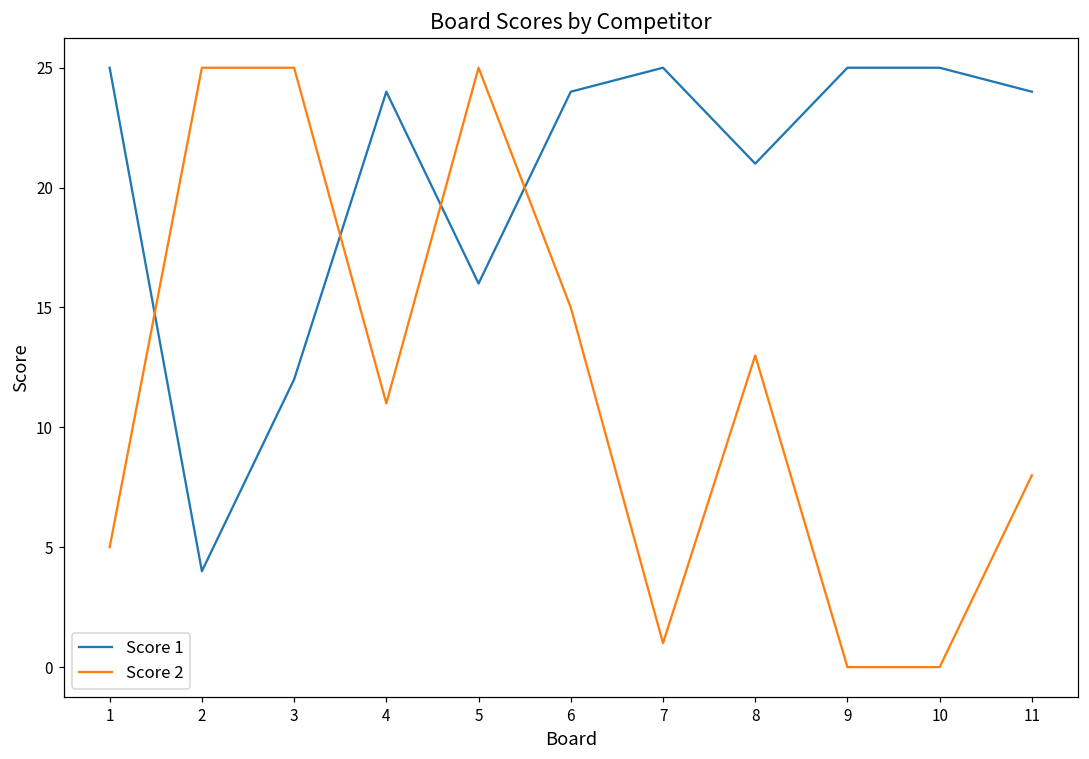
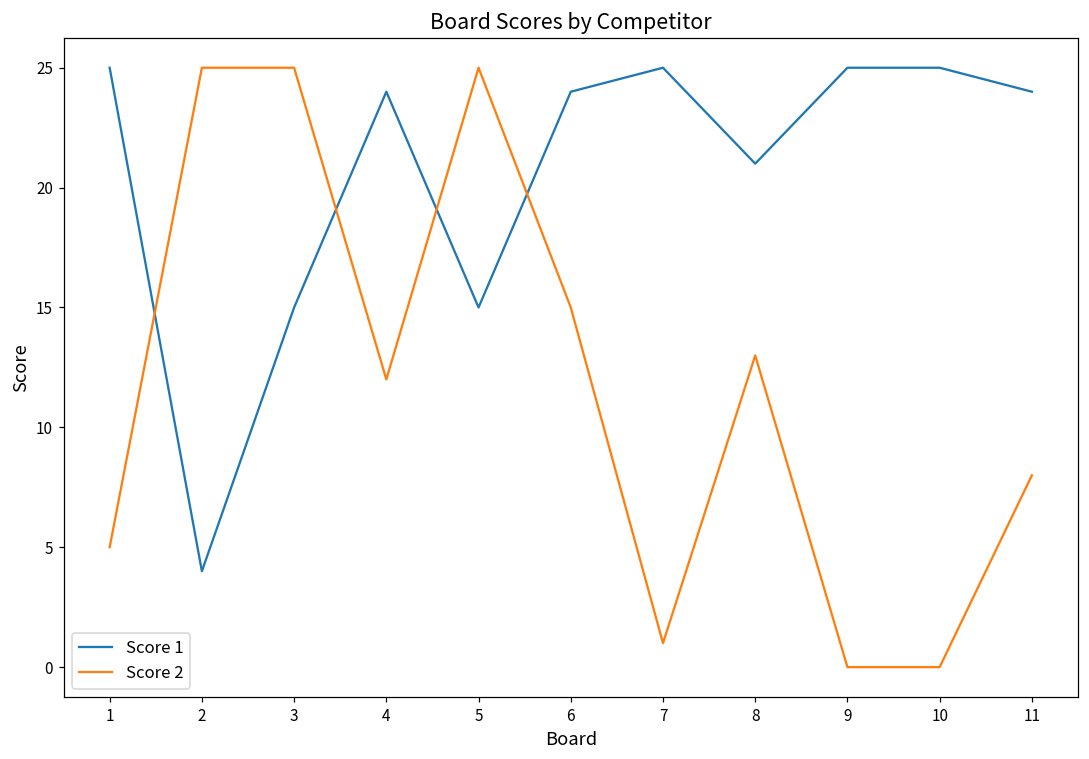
Score 1, 3: 12 -> 15
Score 2, 4: 11 -> 12
Score 1, 5: 16 -> 15
